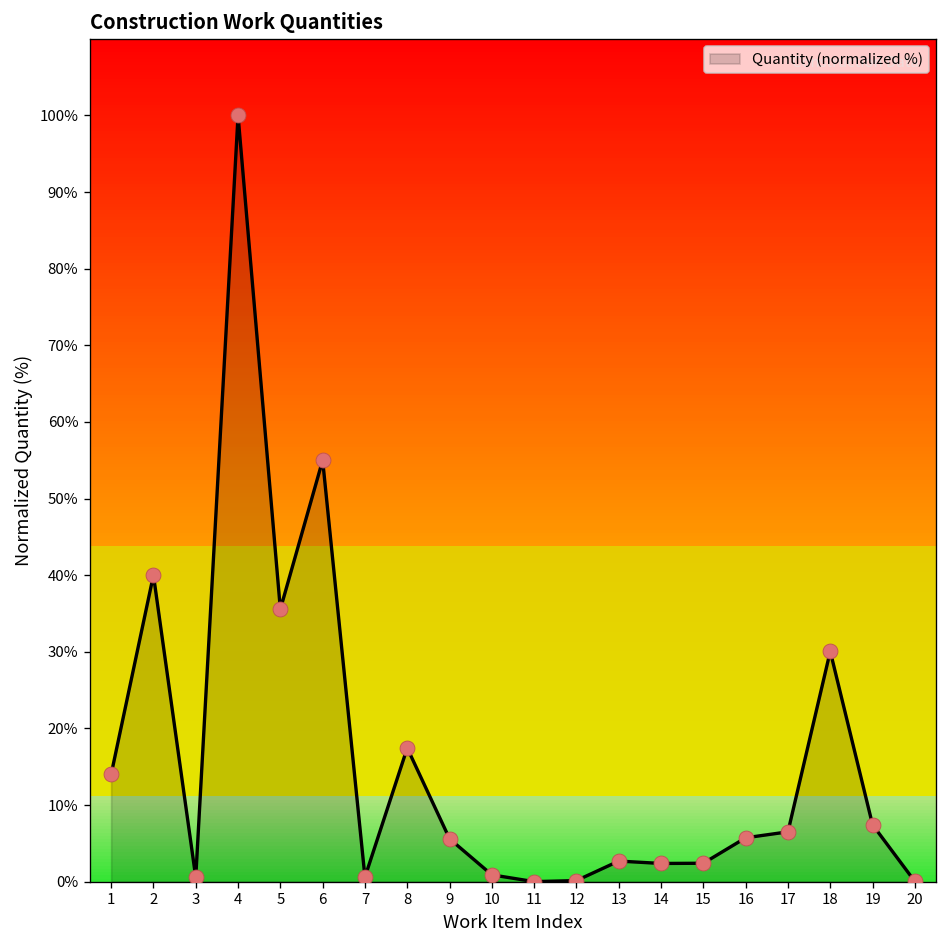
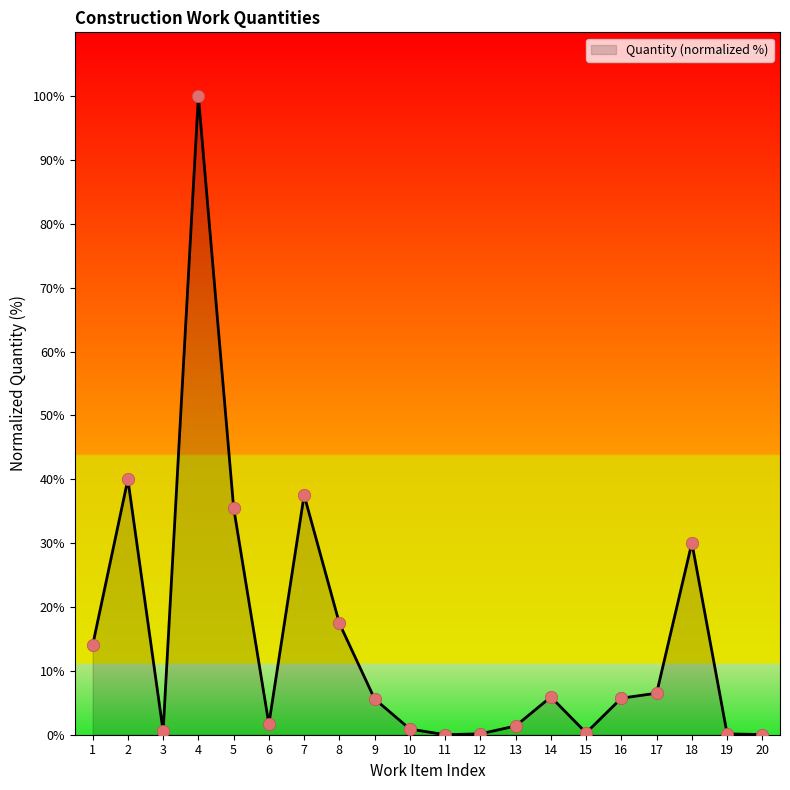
6: 55% -> 2%
7: 1% -> 38%
13: 3% -> 1%
14: 2% -> 6%
15: 2% -> 0%
19: 7% -> 0%
